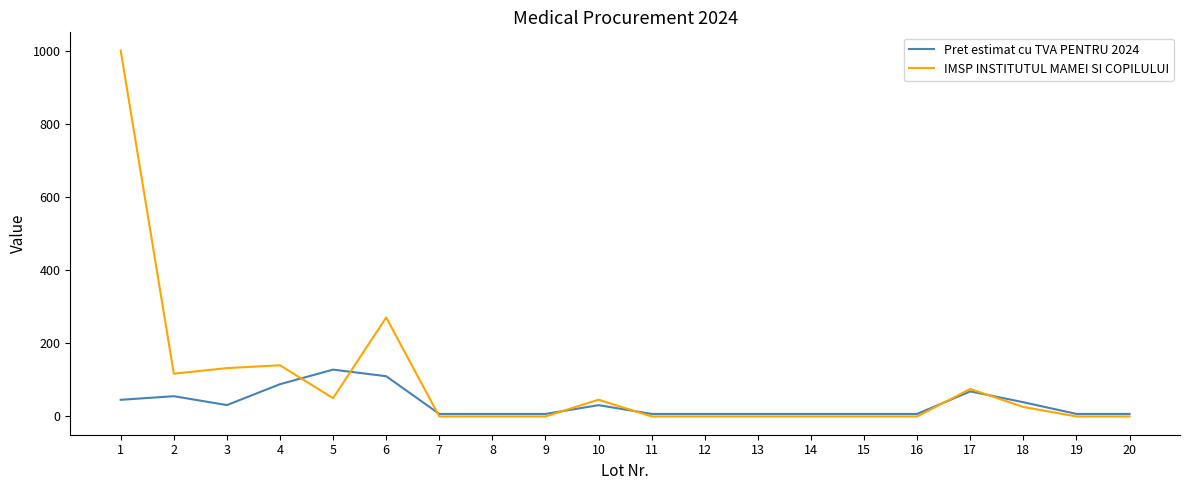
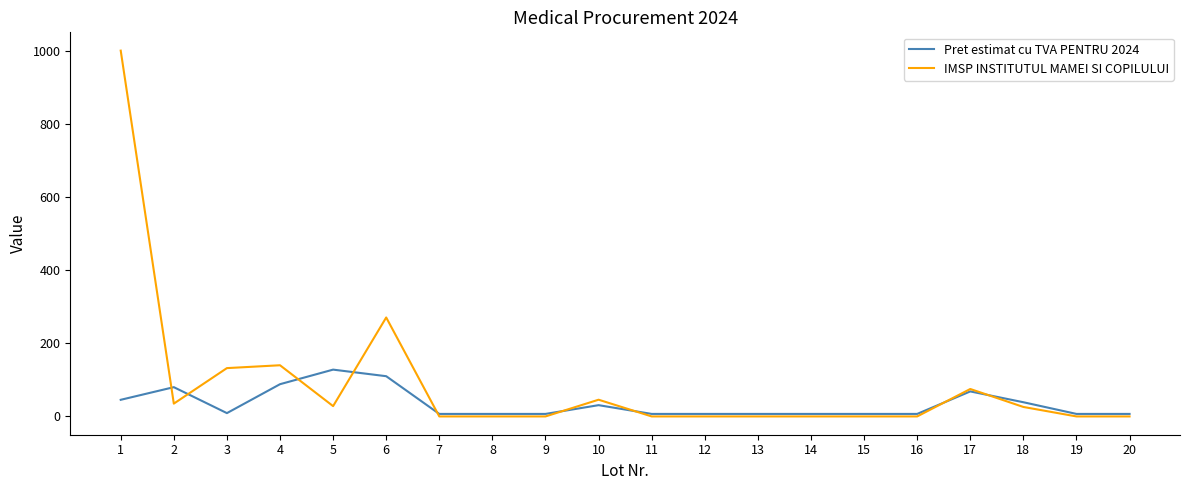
Pret estimat cu TVA PENTRU 2024, 2: 60 -> 80
IMSP INSTITUTUL MAMEI SI COPILULUI, 2: 120 -> 40
Pret estimat cu TVA PENTRU 2024, 3: 30 -> 10
IMSP INSTITUTUL MAMEI SI COPILULUI, 5: 50 -> 30
